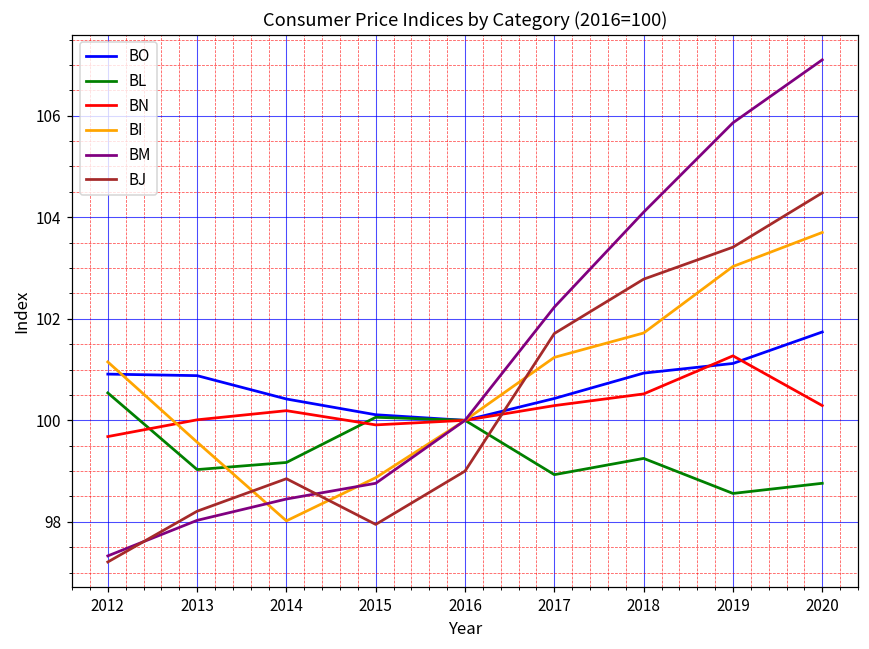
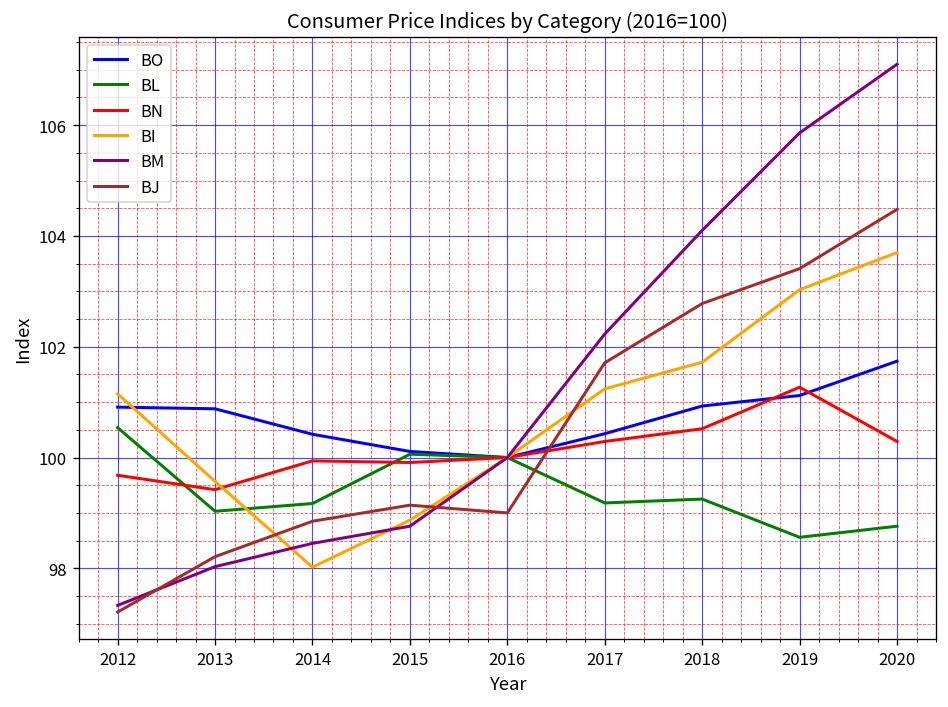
BN, 2013: 100.0 -> 99.4
BN, 2014: 100.2 -> 99.9
BJ, 2015: 98.0 -> 99.1
BL, 2017: 98.9 -> 99.2
